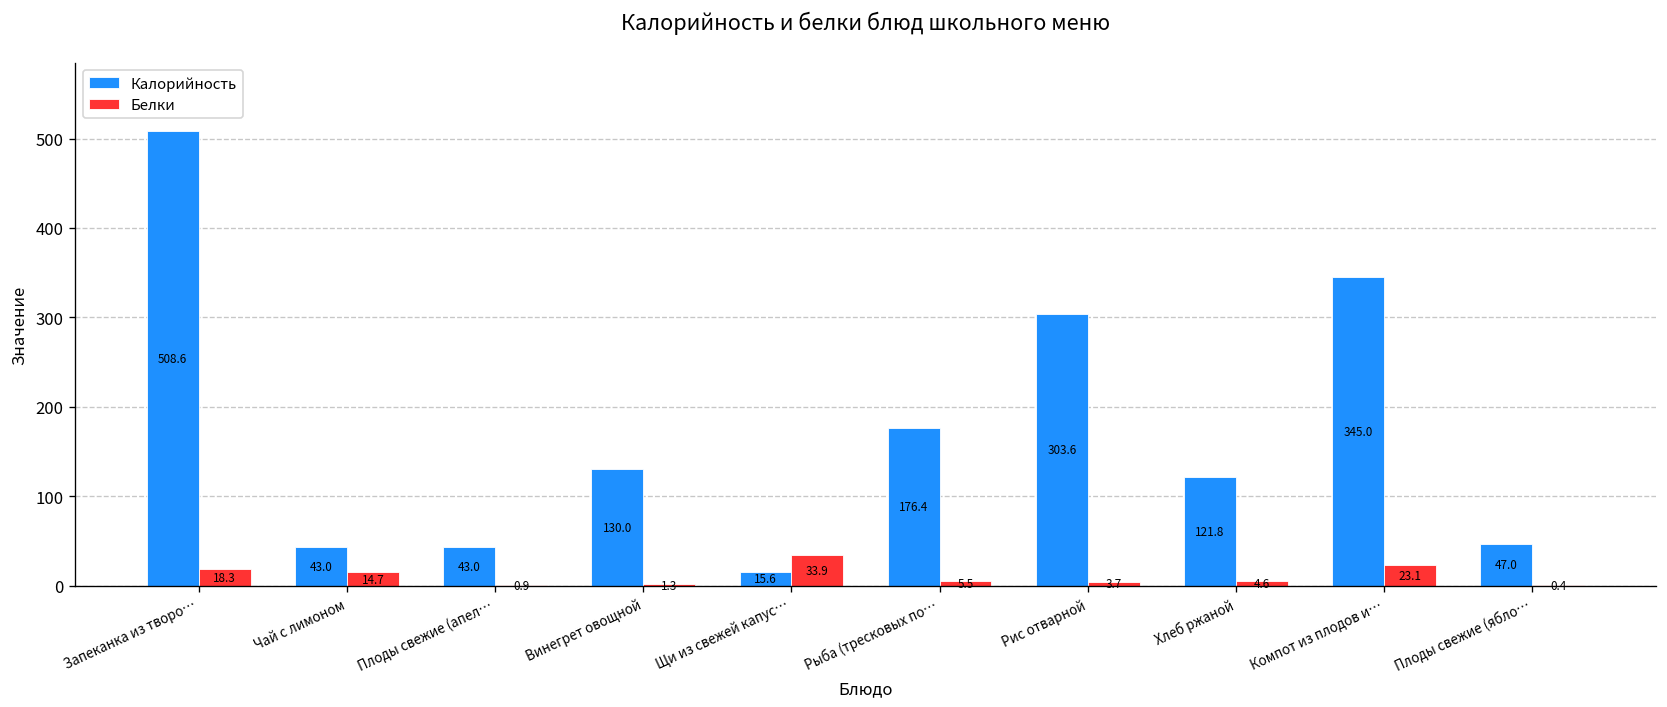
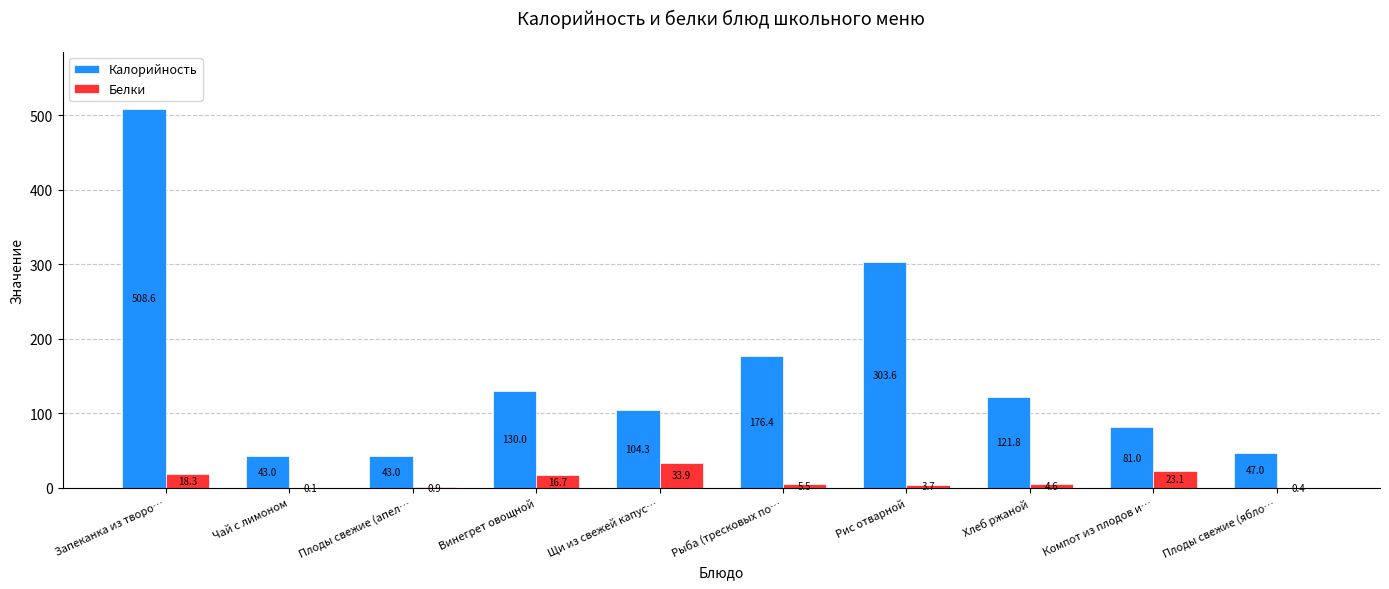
Белки, Чай с лимоном: 14.7 -> 0.1
Белки, Винегрет овощной: 1.3 -> 16.7
Калорийность, Щи из свежей капус…: 15.6 -> 104.3
Калорийность, Компот из плодов и…: 345.0 -> 81.0
